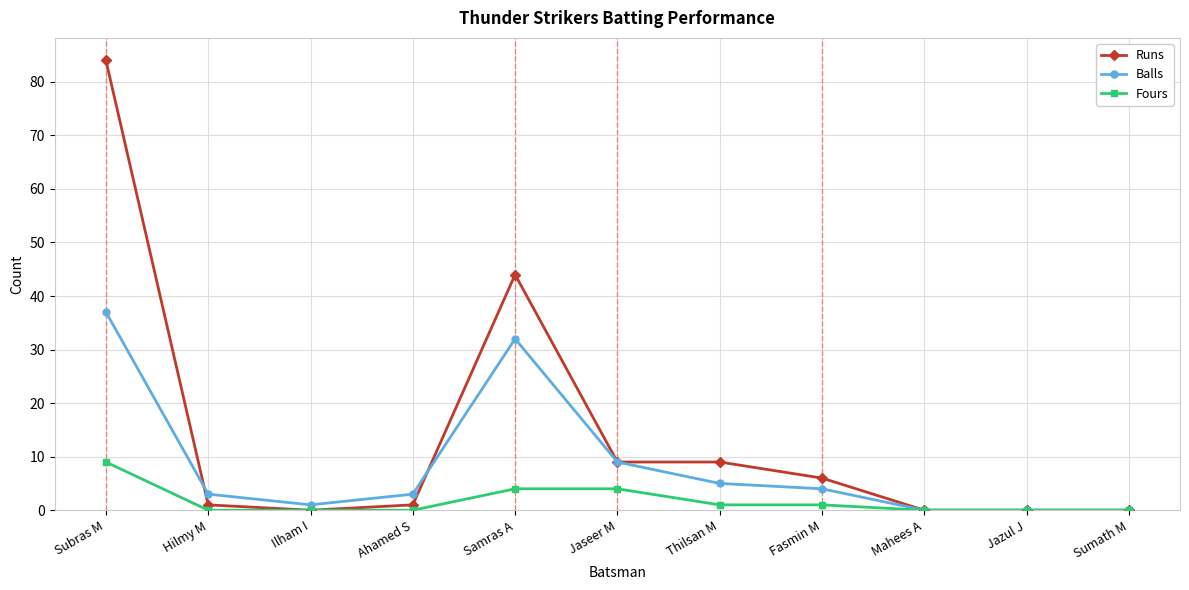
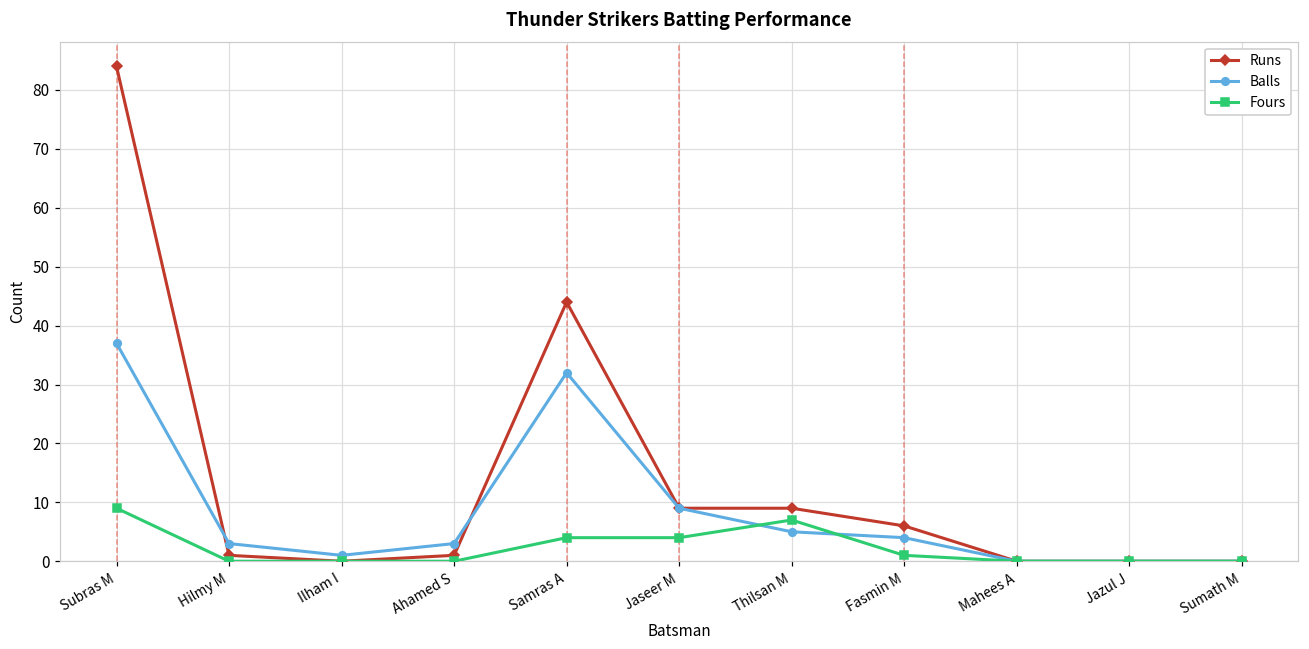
Fours, Thilsan M: 1 -> 7
